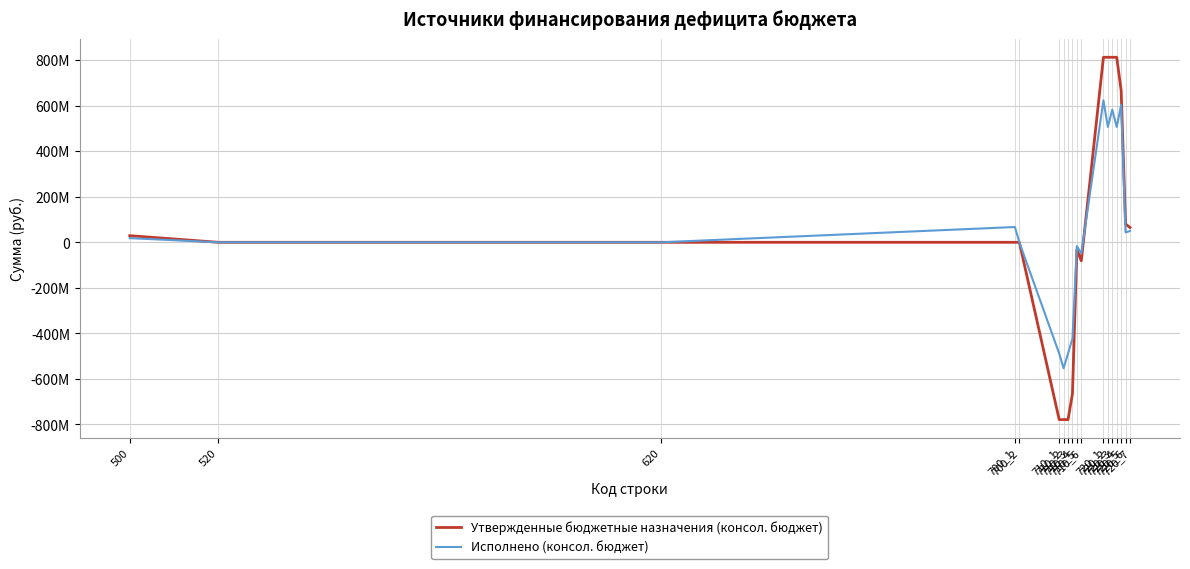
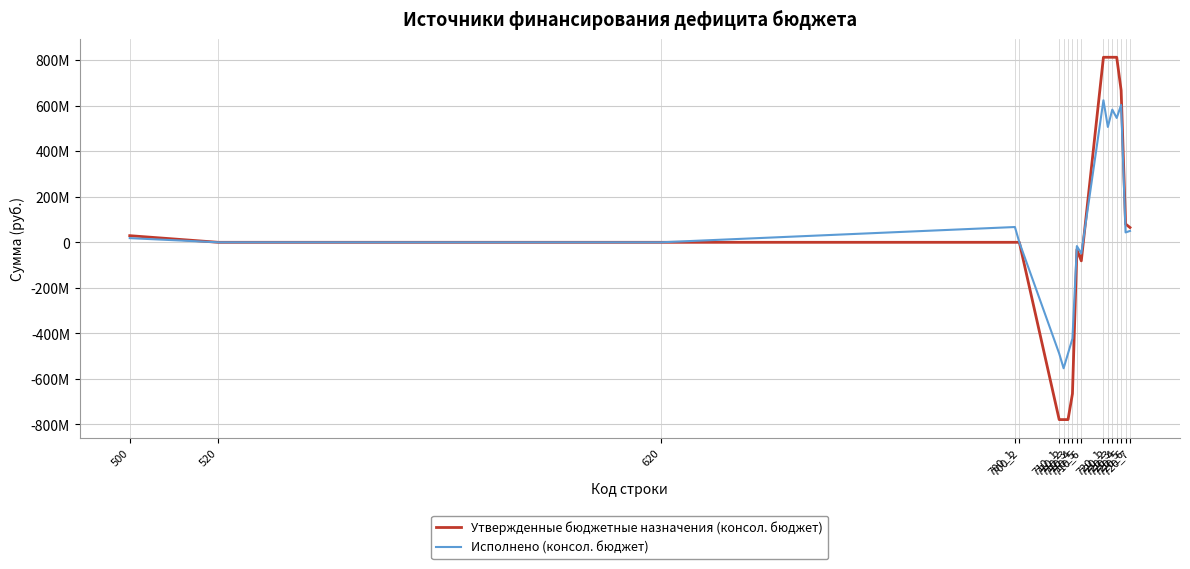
Исполнено (консол. бюджет), 720_4: 510000000 -> 550000000
